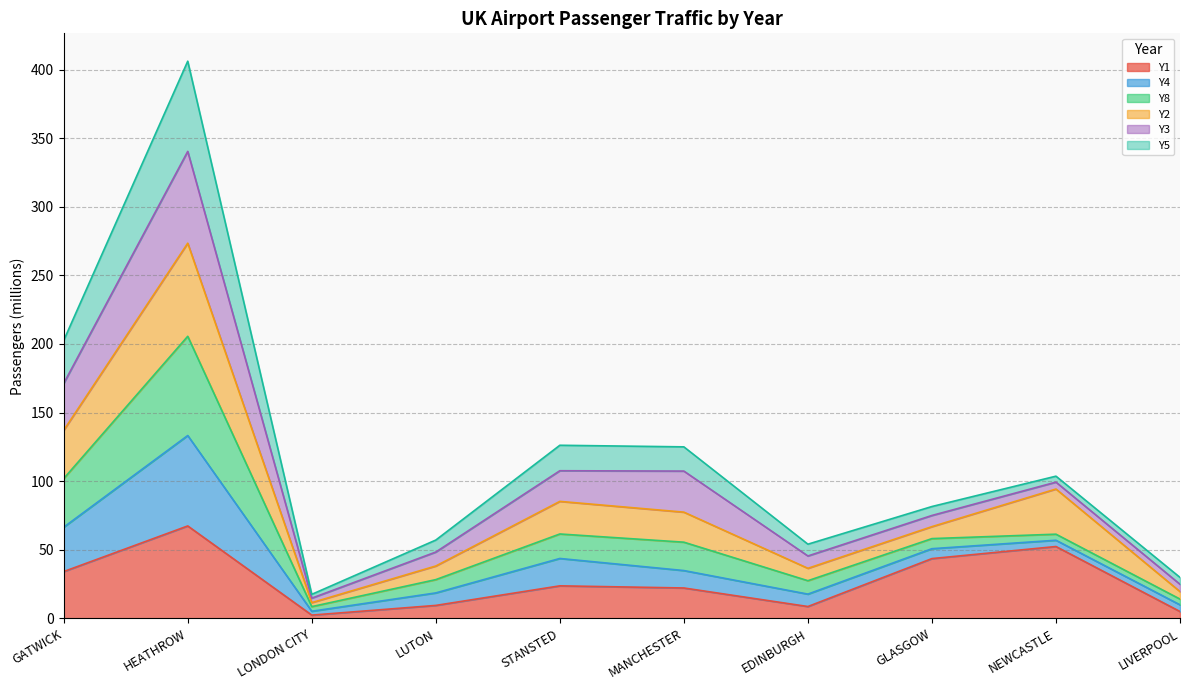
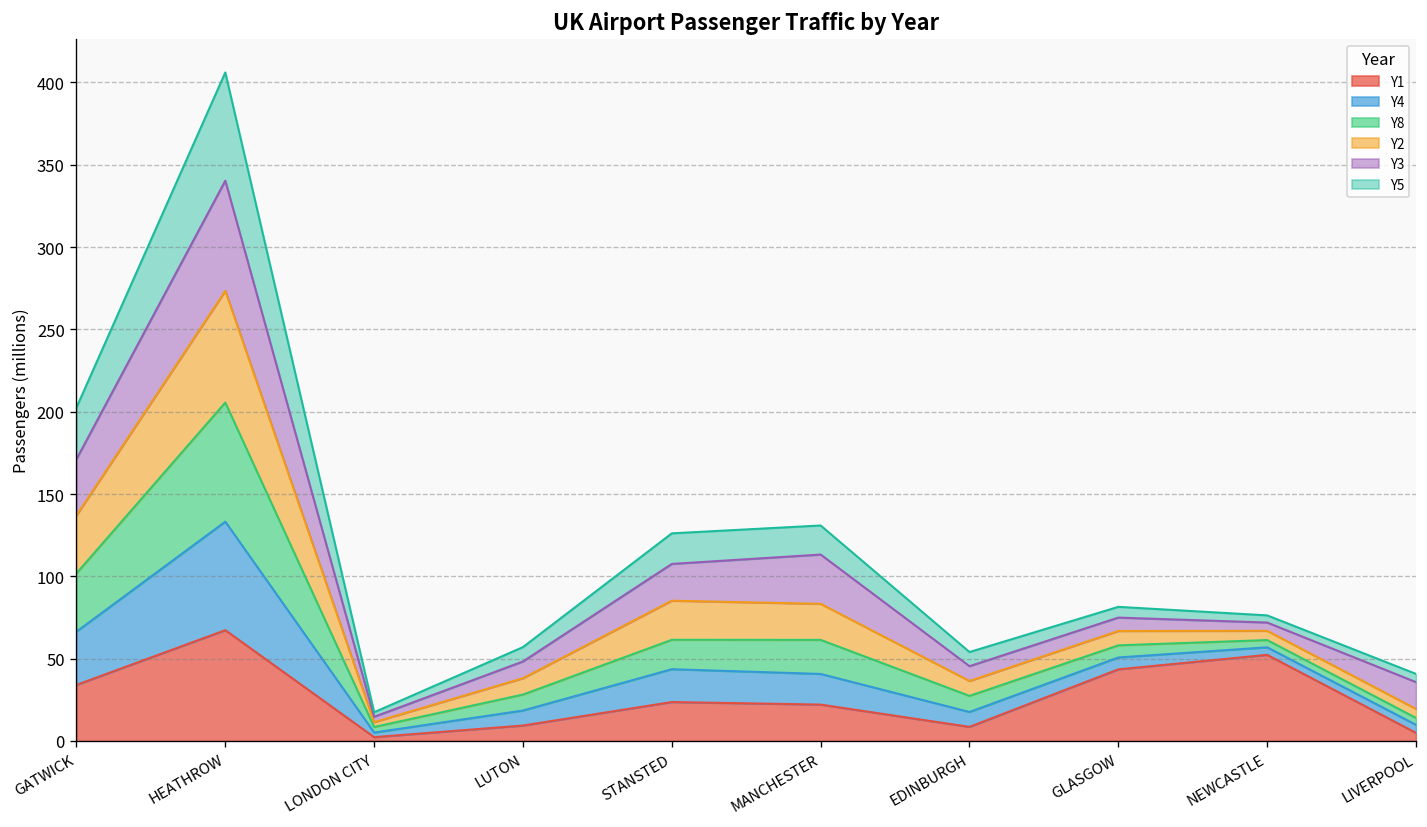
Y4, MANCHESTER: 13 -> 19
Y2, NEWCASTLE: 33 -> 6
Y3, LIVERPOOL: 5 -> 16
